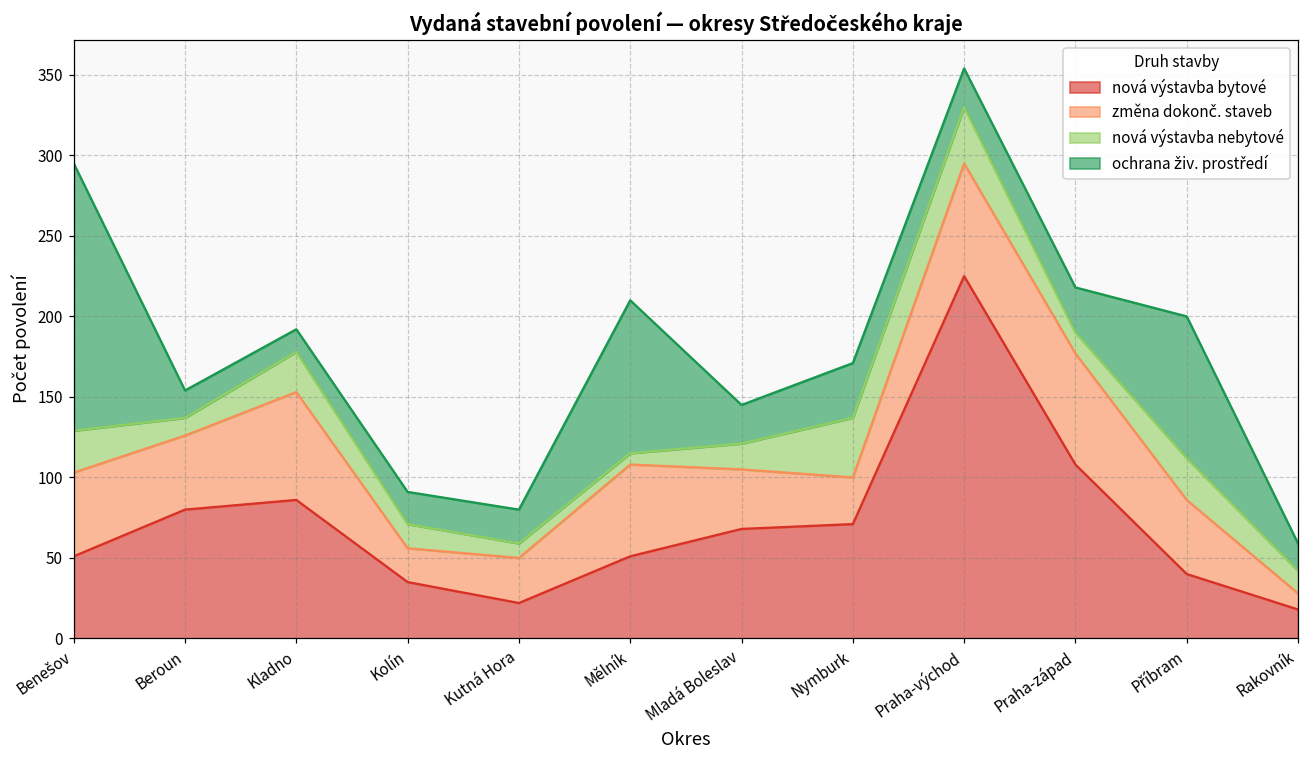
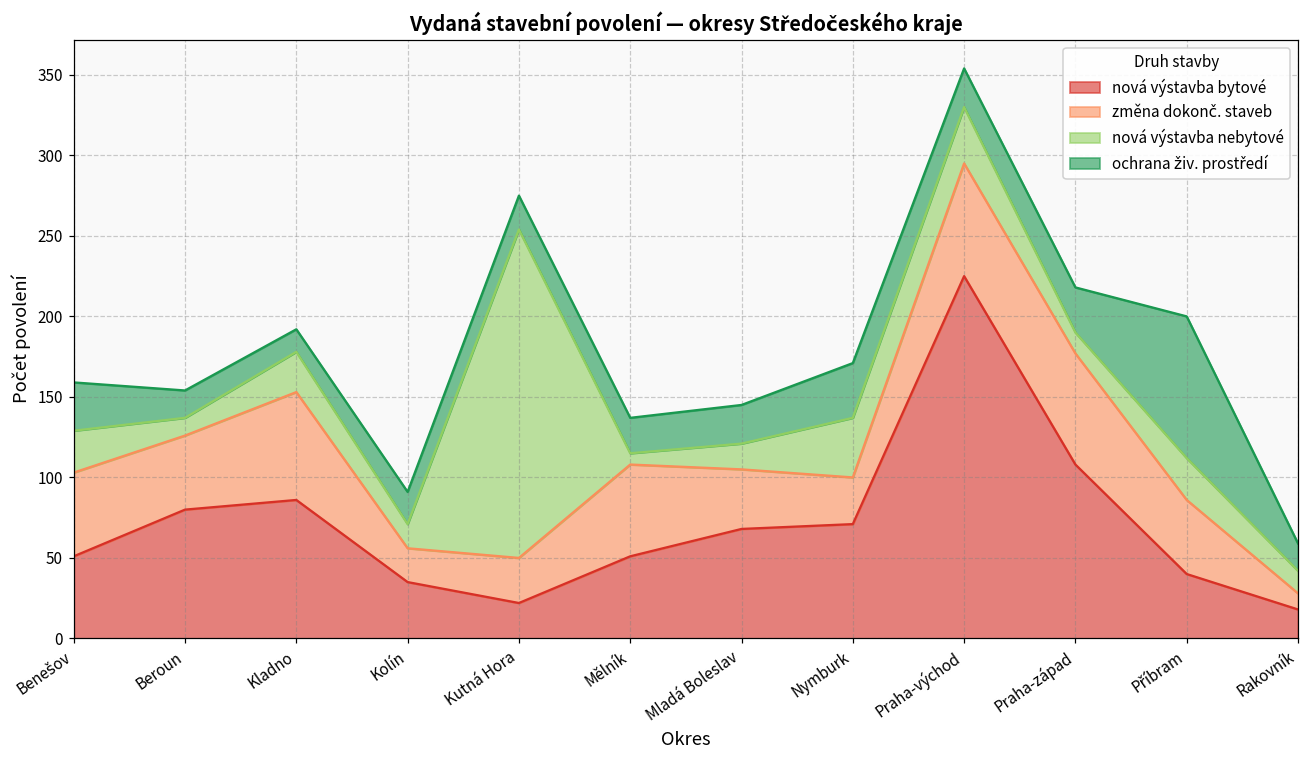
ochrana živ. prostředí, Benešov: 166 -> 30
nová výstavba nebytové, Kutná Hora: 9 -> 204
ochrana živ. prostředí, Mělník: 95 -> 22
